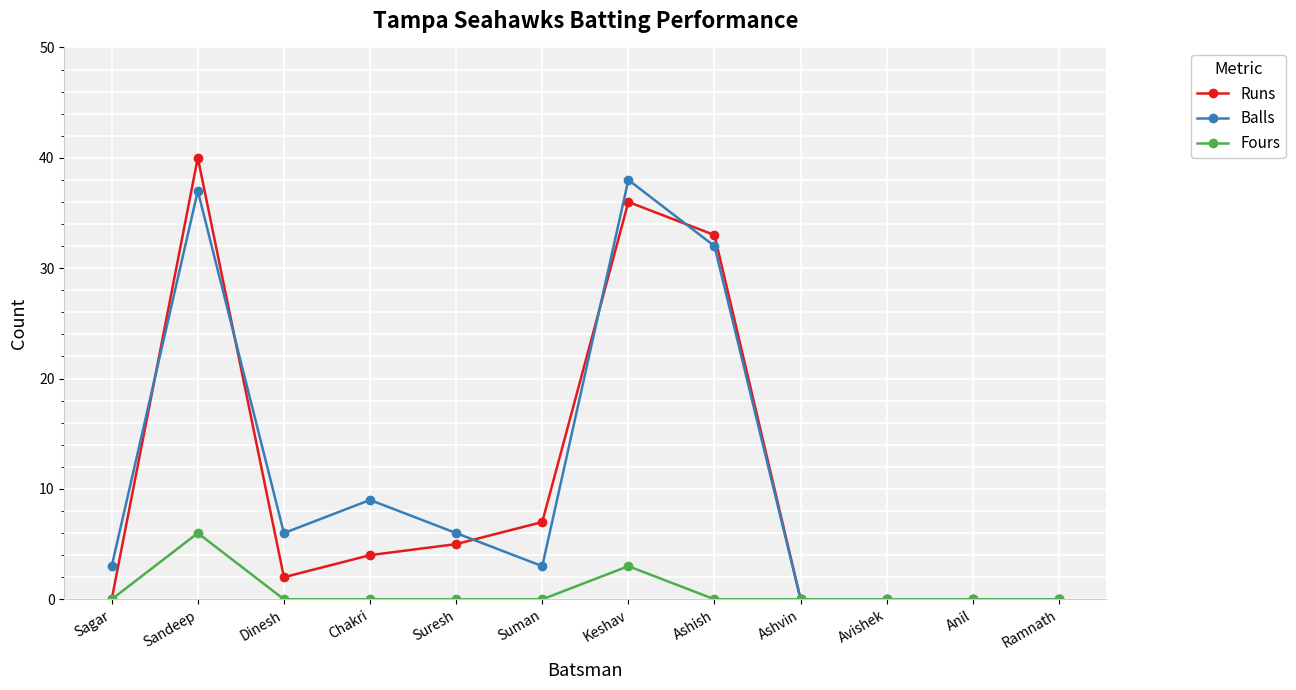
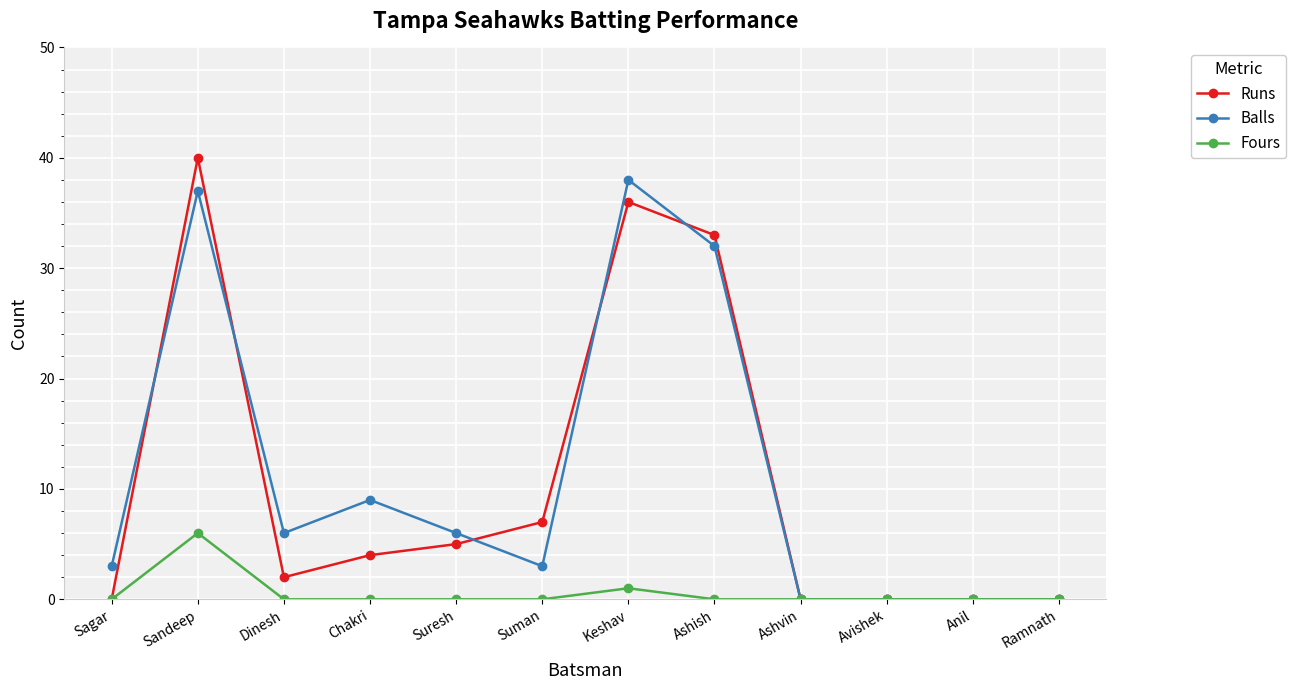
Fours, Keshav: 3 -> 1
